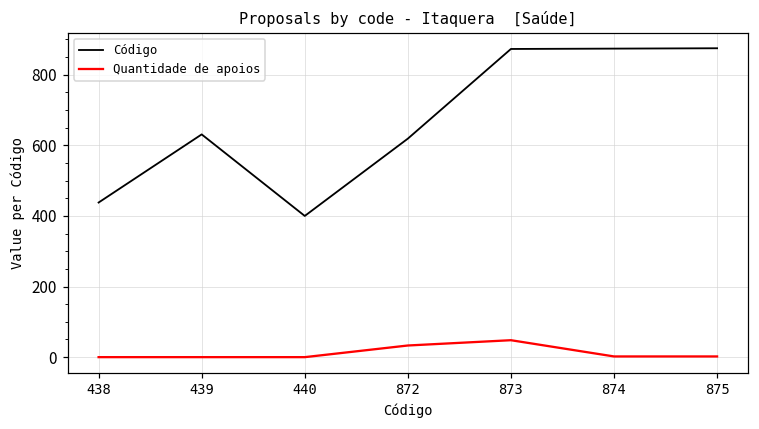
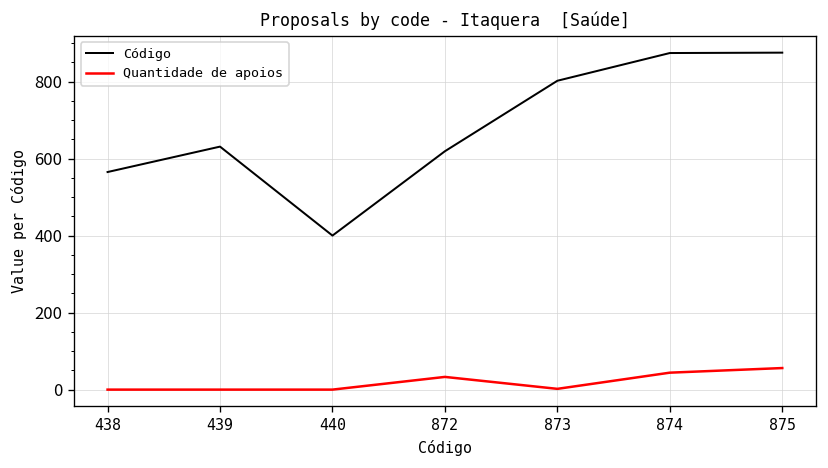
Código, 438: 440 -> 570
Código, 873: 870 -> 800
Quantidade de apoios, 873: 50 -> 0
Quantidade de apoios, 874: 0 -> 40
Quantidade de apoios, 875: 0 -> 60
